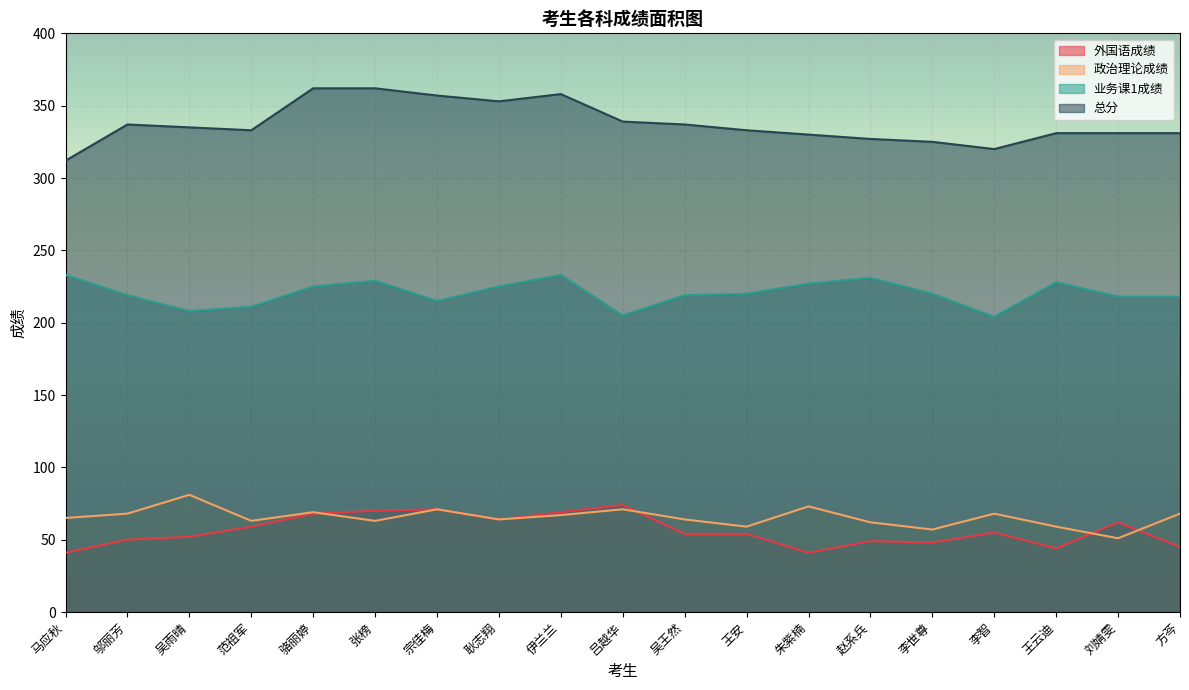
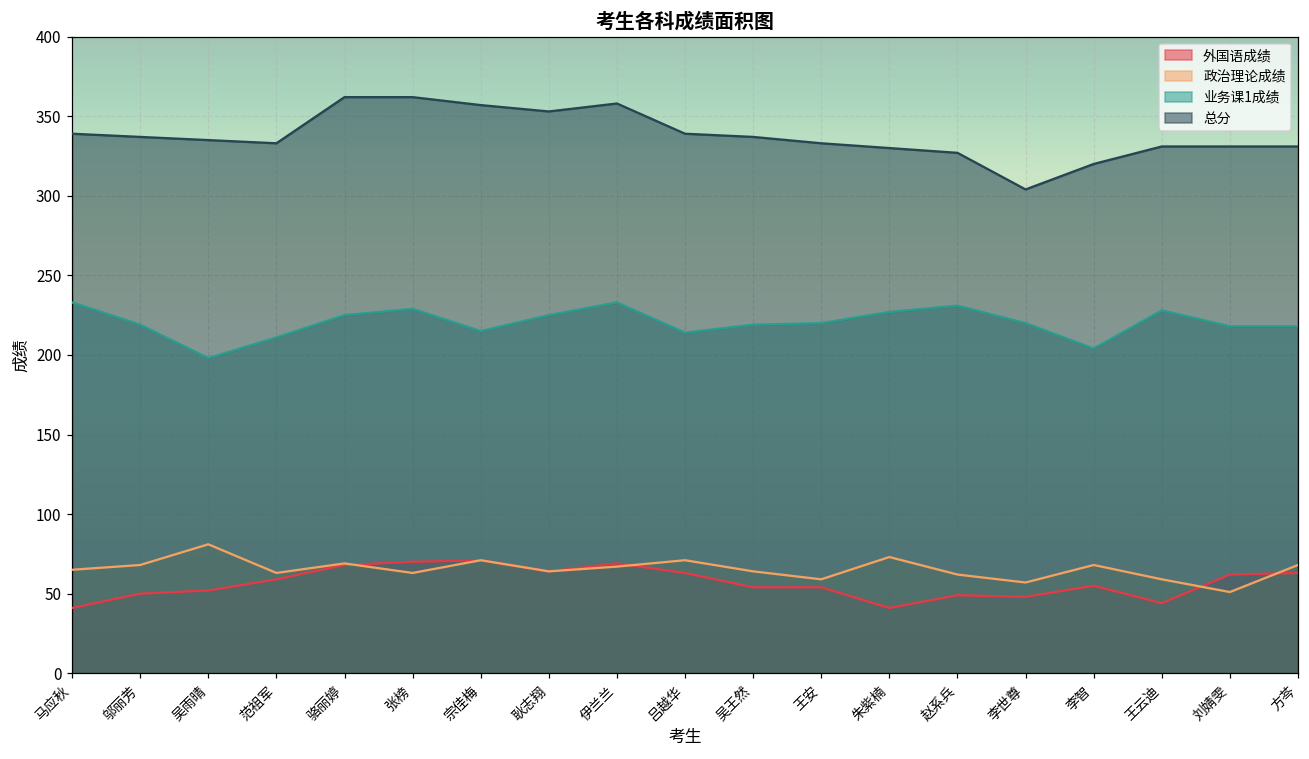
总分, 马应秋: 312 -> 339
业务课1成绩, 吴雨晴: 208 -> 198
外国语成绩, 吕越华: 74 -> 63
业务课1成绩, 吕越华: 205 -> 214
总分, 李世尊: 325 -> 304
外国语成绩, 方芩: 45 -> 63
